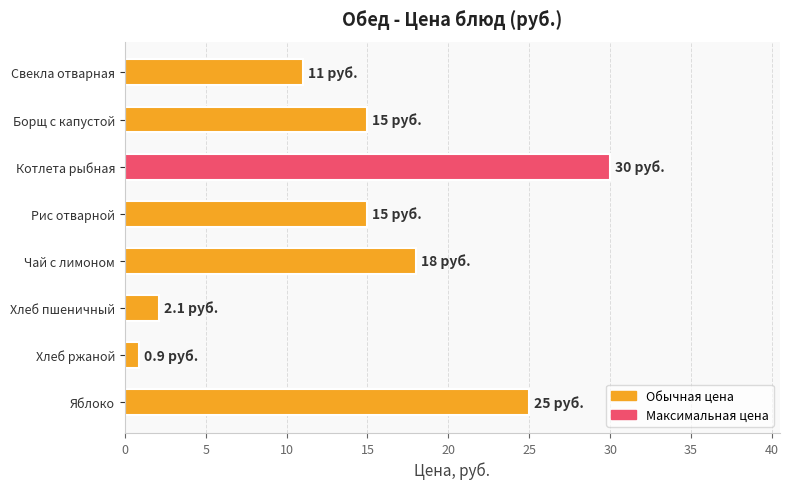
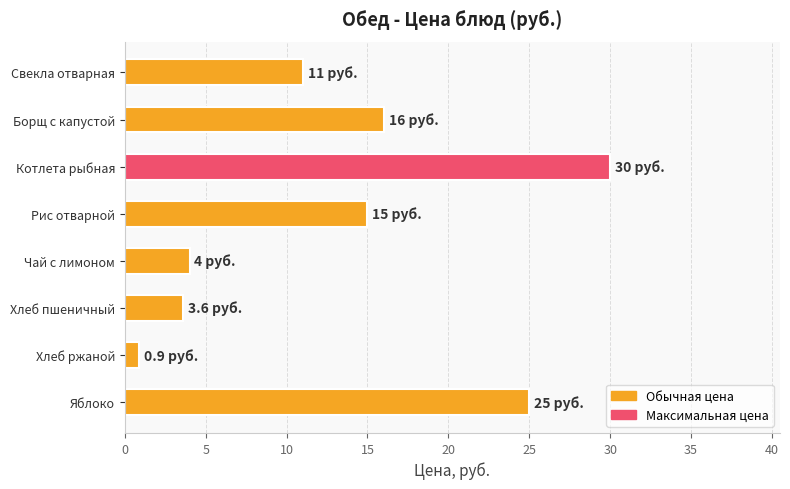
Борщ с капустой: 15 -> 16
Чай с лимоном: 18 -> 4
Хлеб пшеничный: 2.1 -> 3.6
